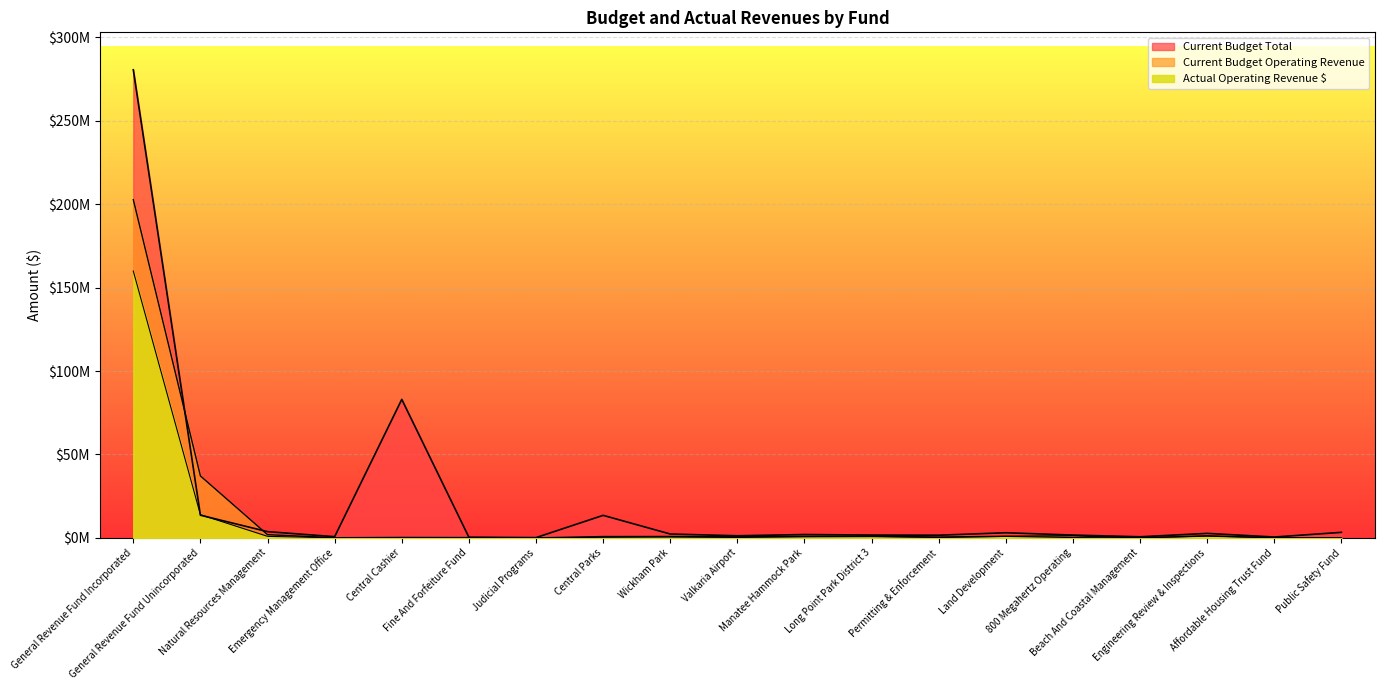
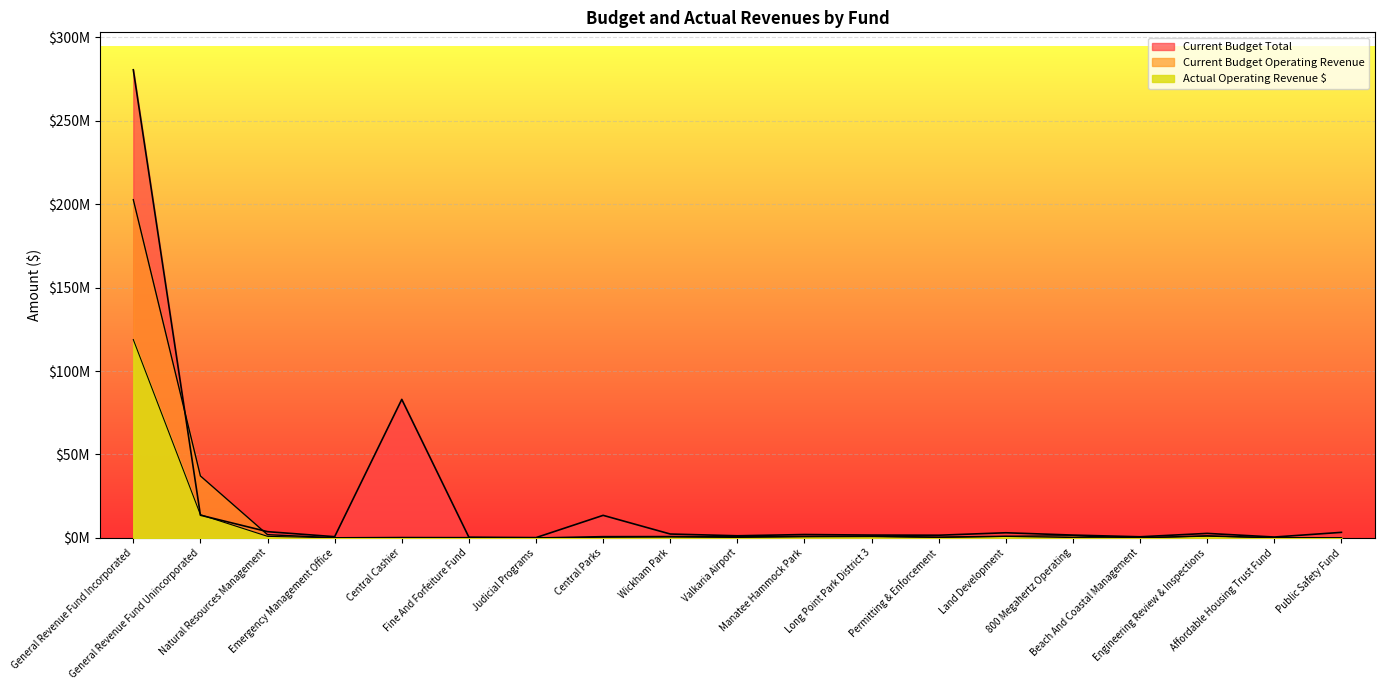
Actual Operating Revenue $, General Revenue Fund Incorporated: $160000000 -> $119000000
